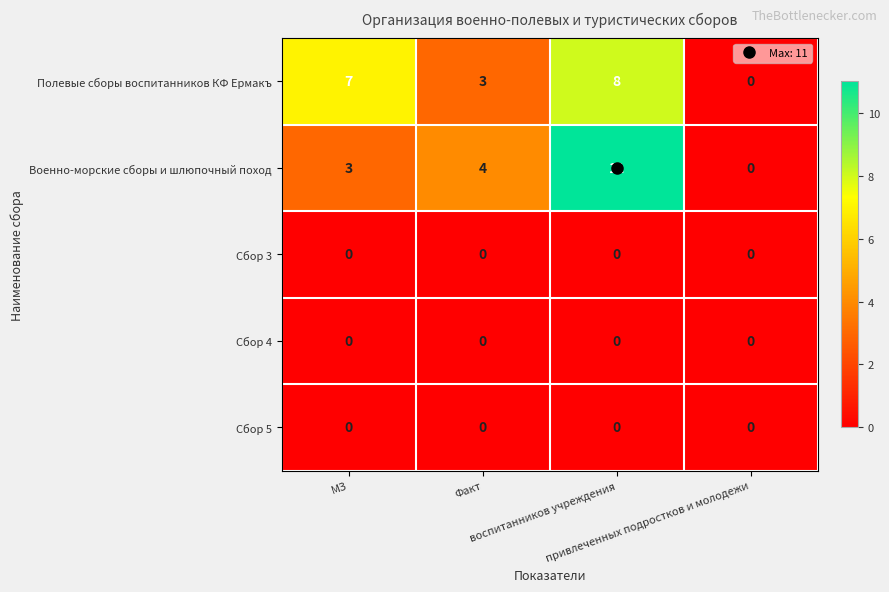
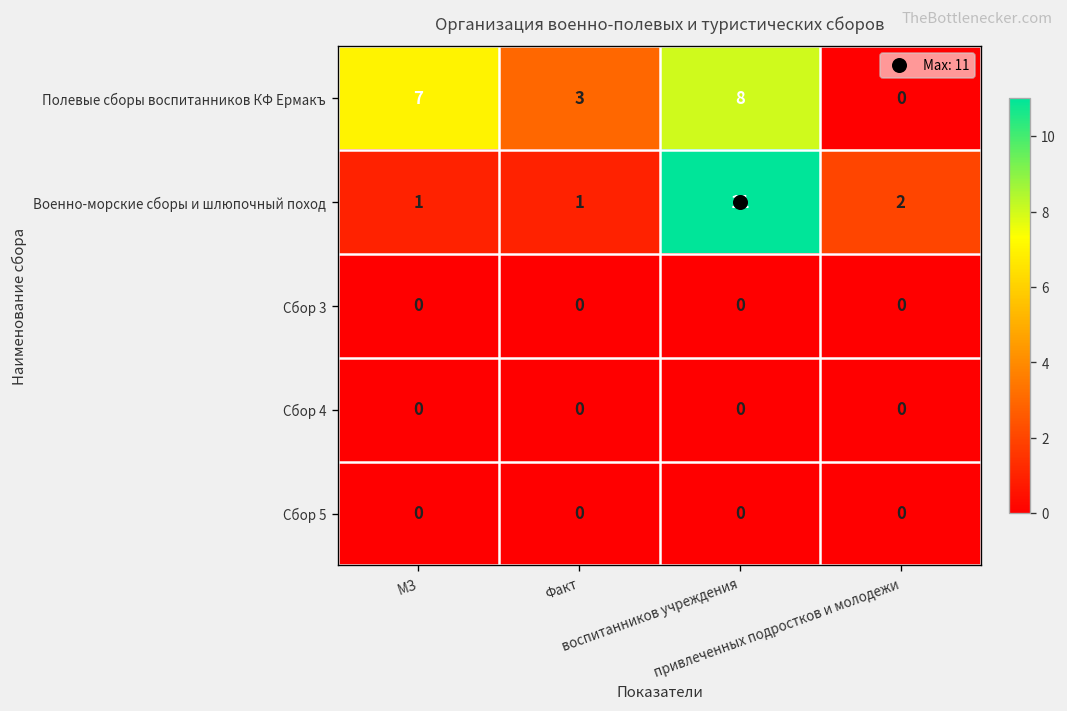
Военно-морские сборы и шлюпочный поход, МЗ: 3 -> 1
Военно-морские сборы и шлюпочный поход, Факт: 4 -> 1
Военно-морские сборы и шлюпочный поход, привлеченных подростков и молодежи: 0 -> 2
